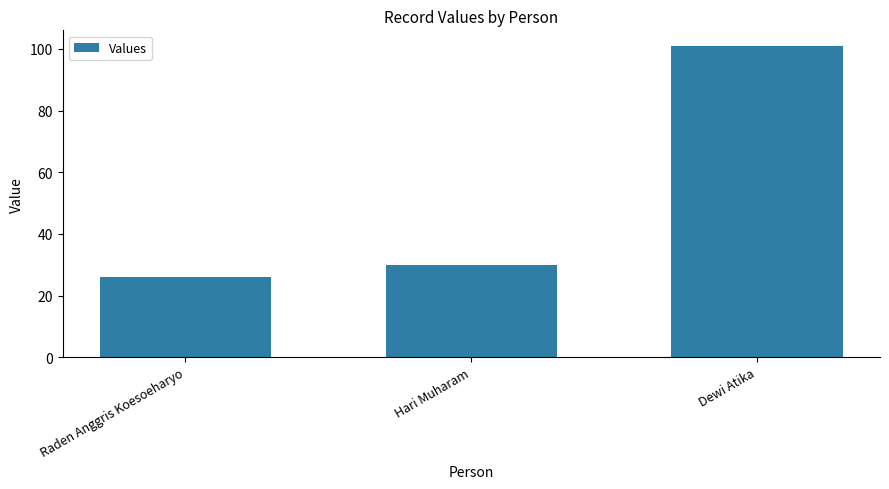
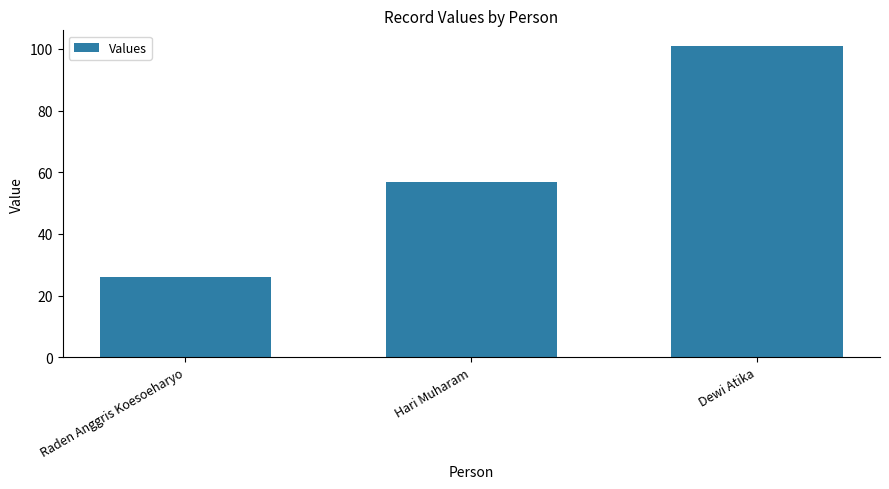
Hari Muharam: 30 -> 57
